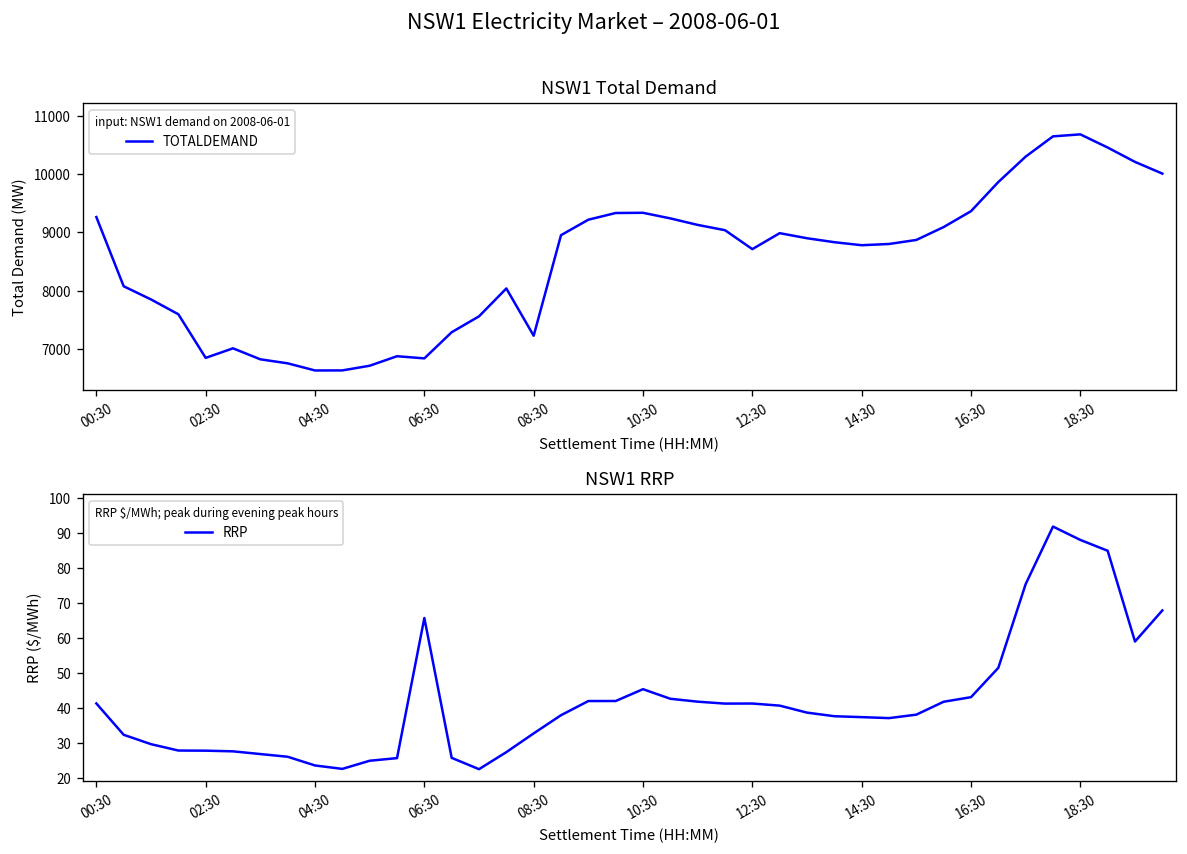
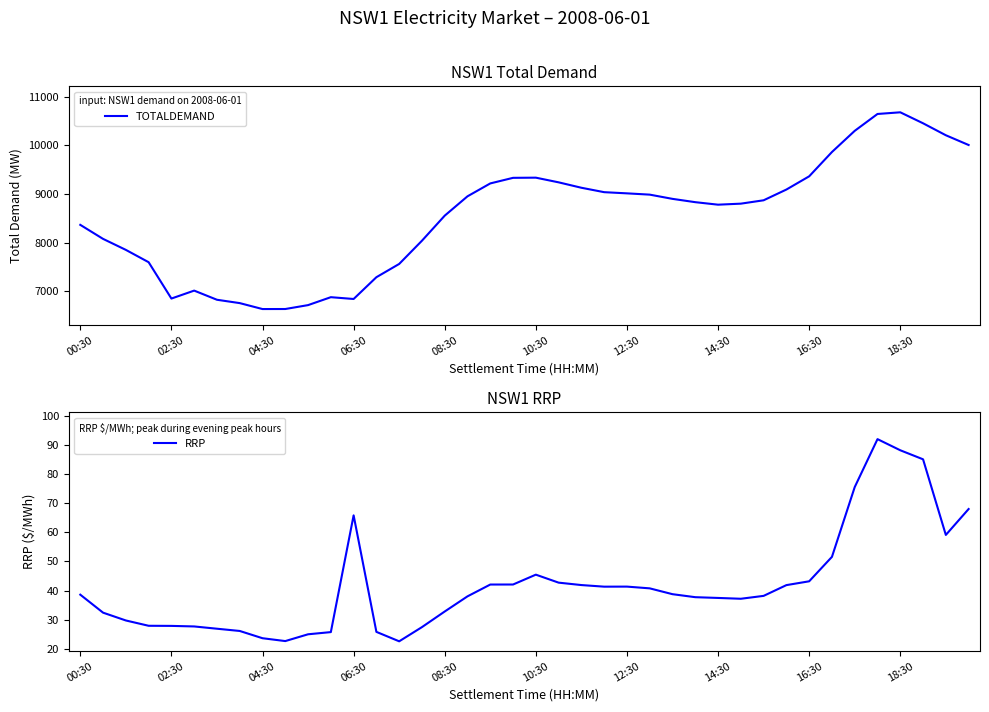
NSW1 Total Demand, 00:30: 9300 -> 8400
NSW1 Total Demand, 08:30: 7200 -> 8600
NSW1 Total Demand, 12:30: 8700 -> 9000
NSW1 RRP, 00:30: 41 -> 39
